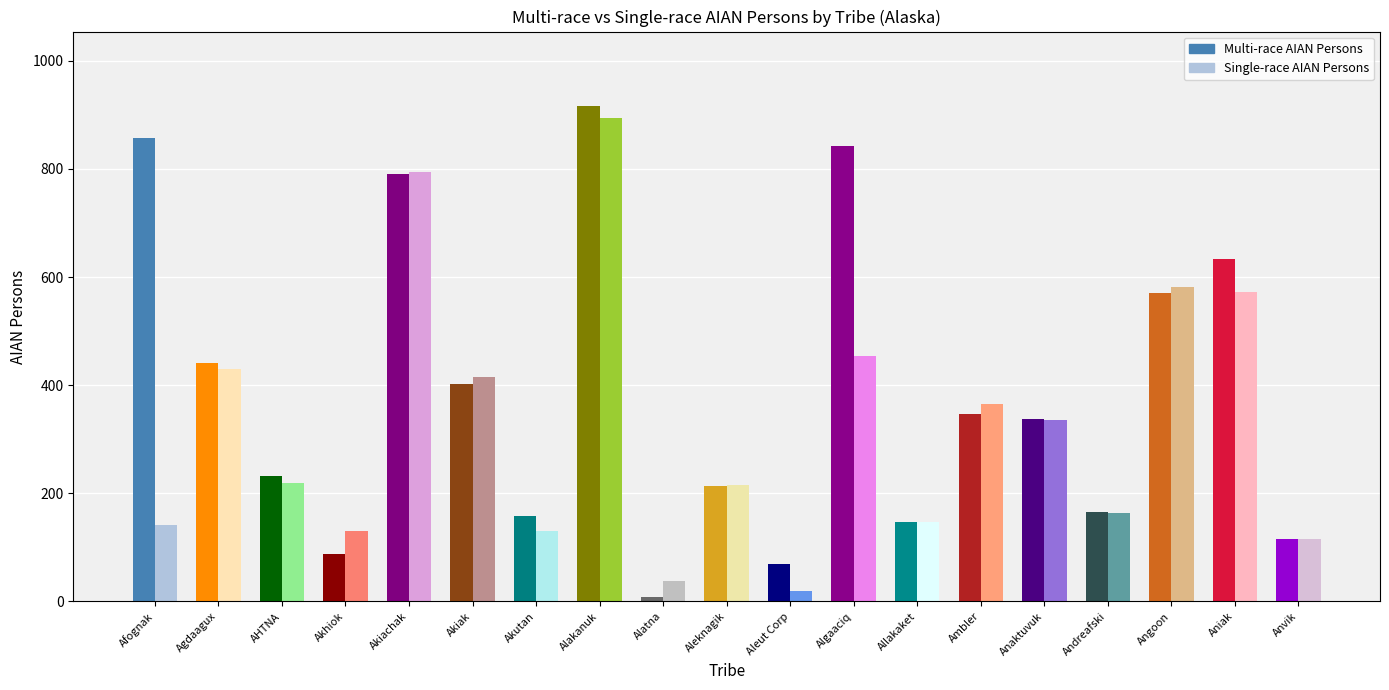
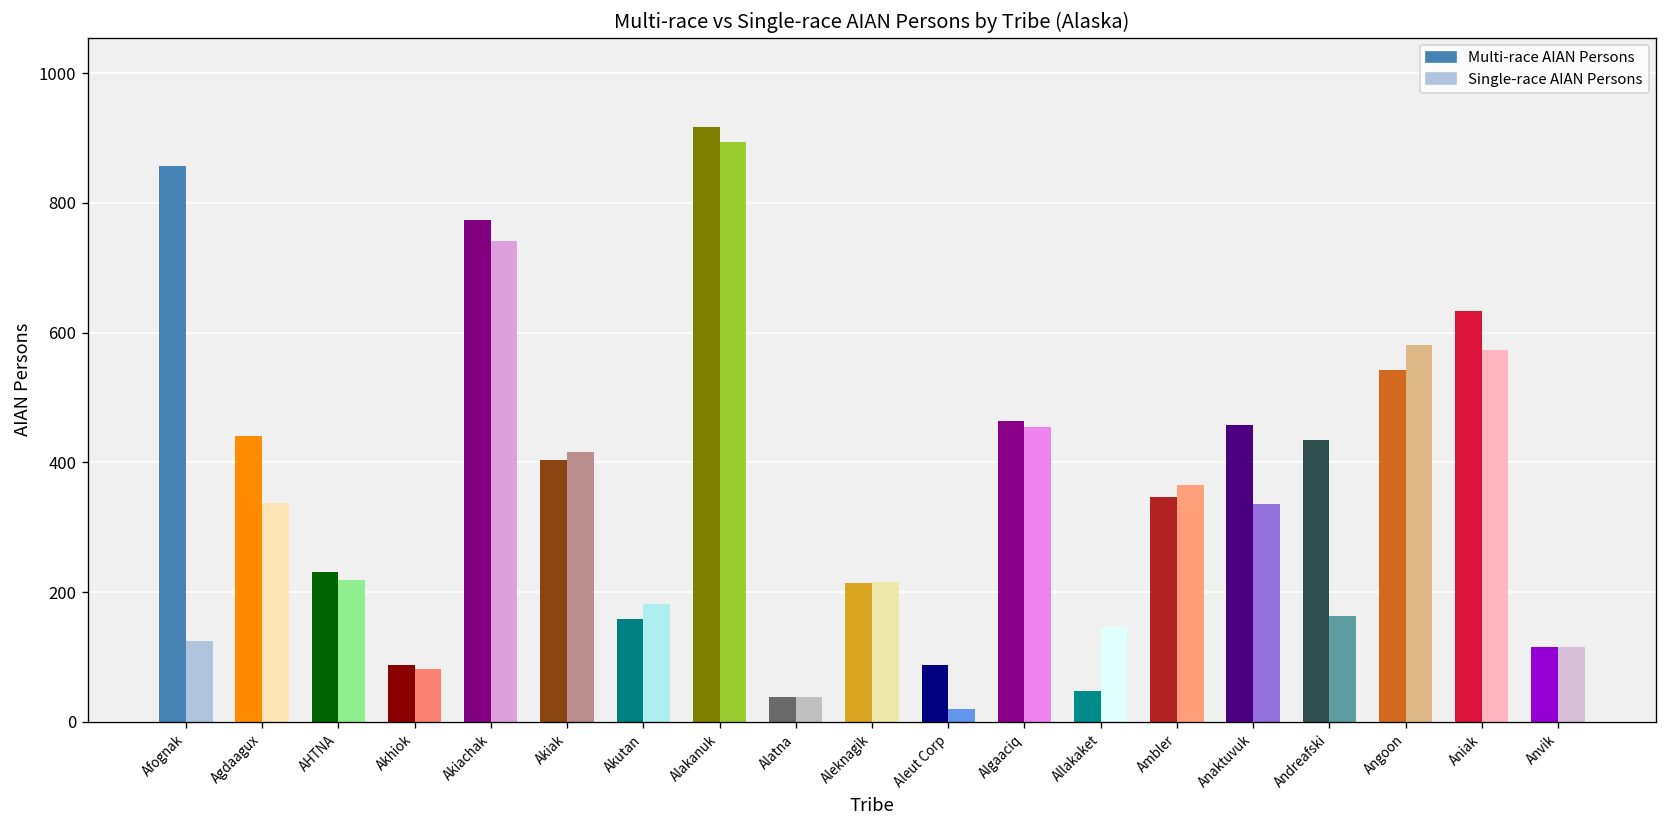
Single-race AIAN Persons, Afognak: 140 -> 120
Single-race AIAN Persons, Agdaagux: 430 -> 340
Single-race AIAN Persons, Akhiok: 130 -> 80
Multi-race AIAN Persons, Akiachak: 790 -> 770
Single-race AIAN Persons, Akiachak: 800 -> 740
Single-race AIAN Persons, Akutan: 130 -> 180
Multi-race AIAN Persons, Alatna: 10 -> 40
Multi-race AIAN Persons, Aleut Corp: 70 -> 90
Multi-race AIAN Persons, Algaaciq: 840 -> 460
Multi-race AIAN Persons, Allakaket: 150 -> 50
Multi-race AIAN Persons, Anaktuvuk: 340 -> 460
Multi-race AIAN Persons, Andreafski: 170 -> 430
Multi-race AIAN Persons, Angoon: 570 -> 540
